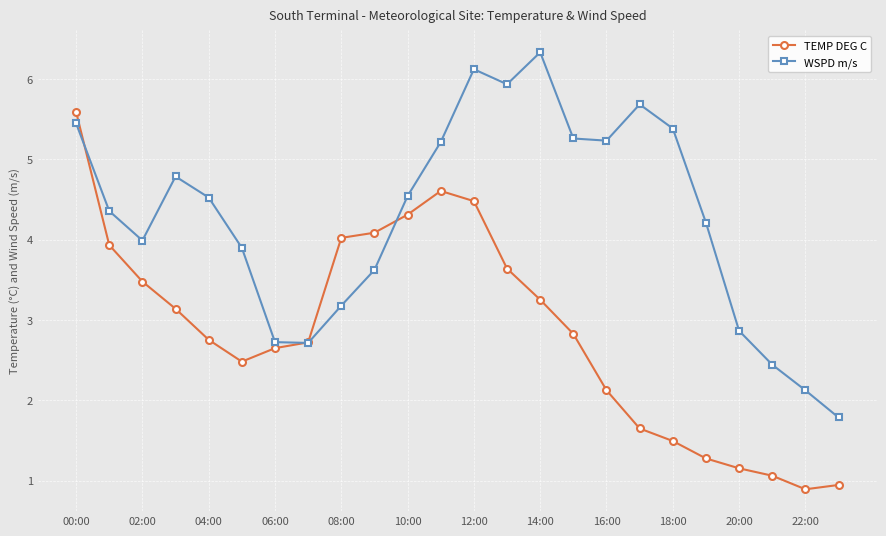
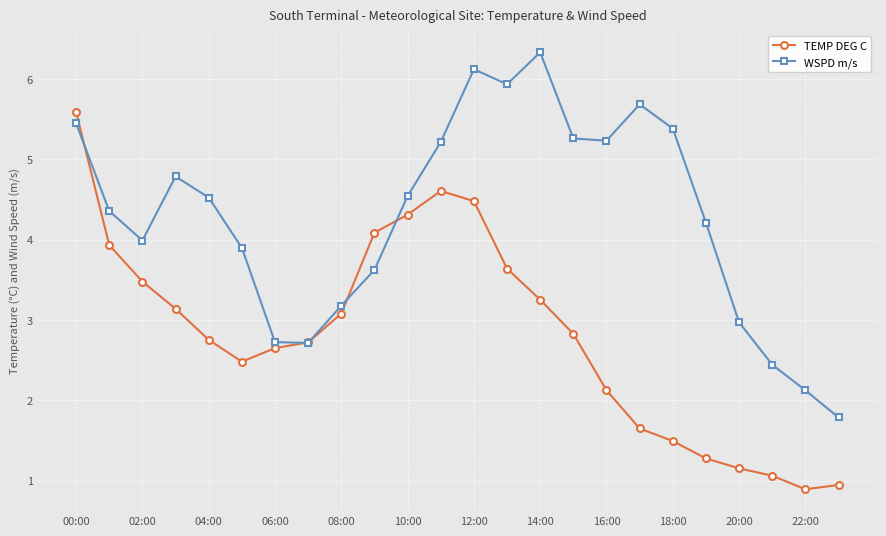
TEMP DEG C, 08:00: 4.0 -> 3.1
WSPD m/s, 20:00: 2.9 -> 3.0
